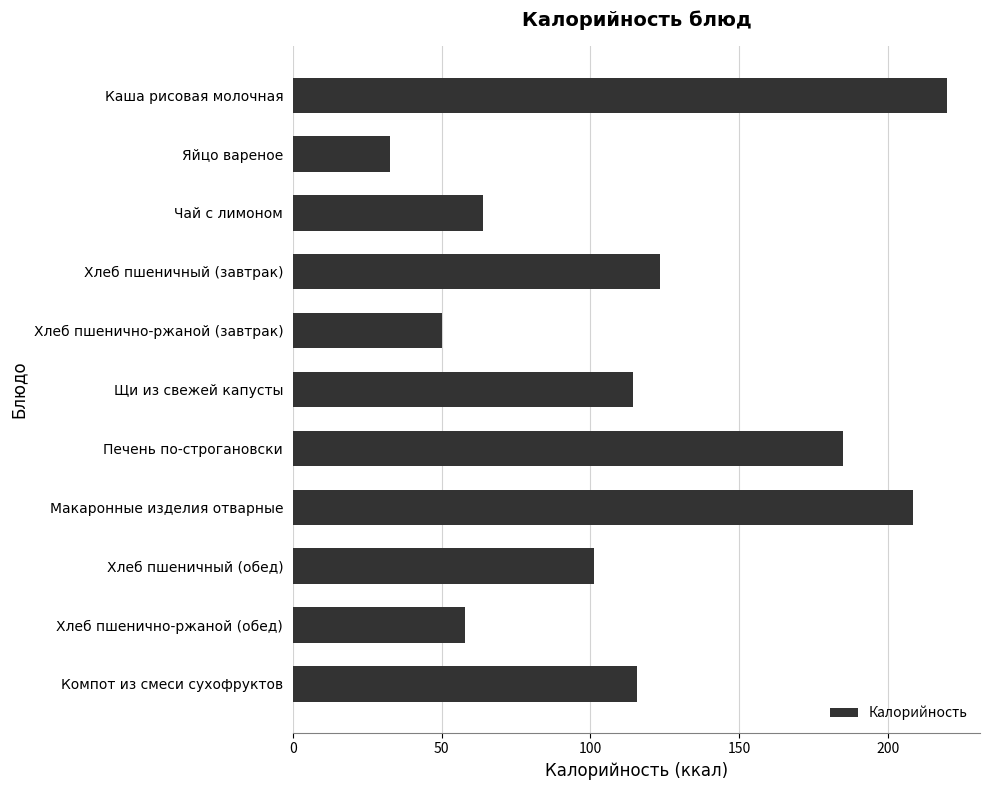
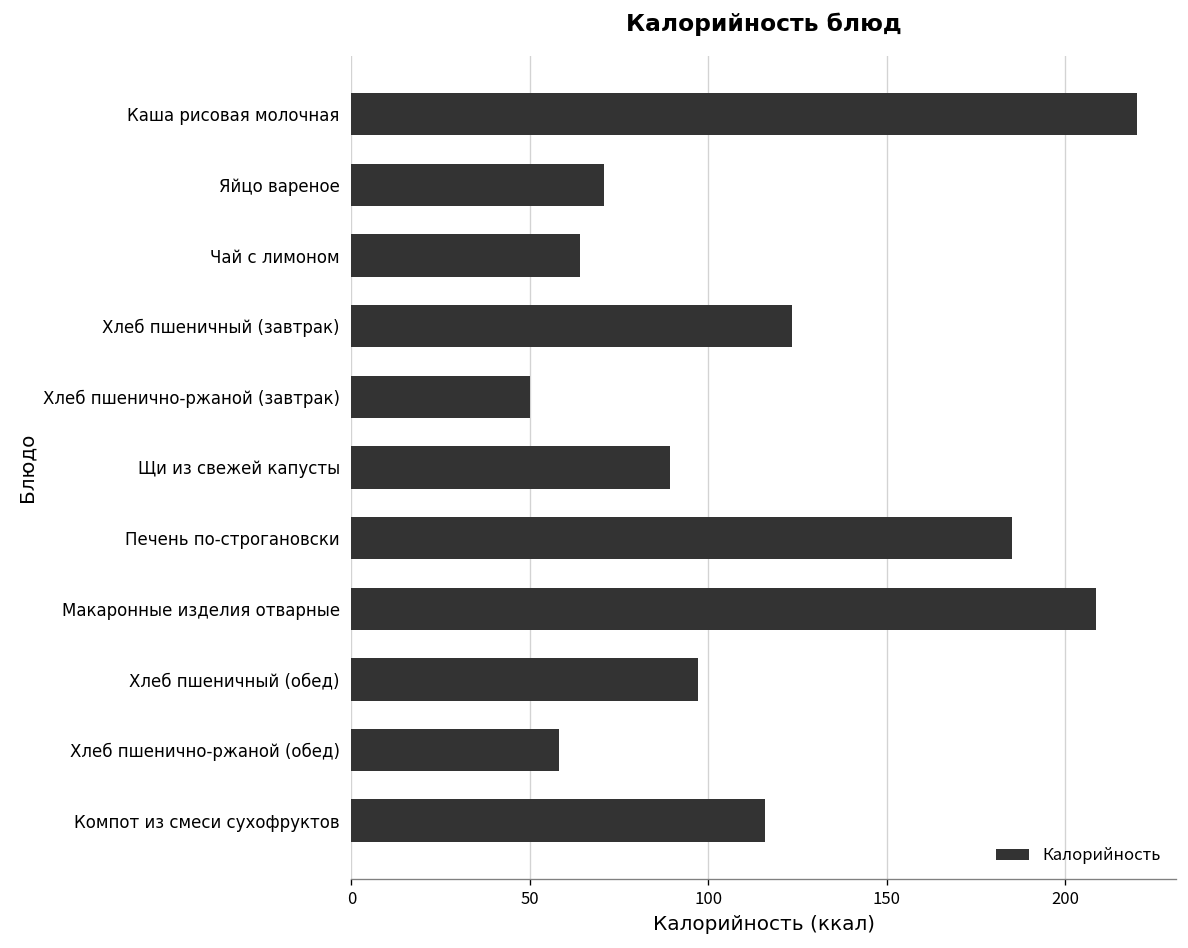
Яйцо вареное: 33 -> 71
Щи из свежей капусты: 114 -> 89
Хлеб пшеничный (обед): 101 -> 97
